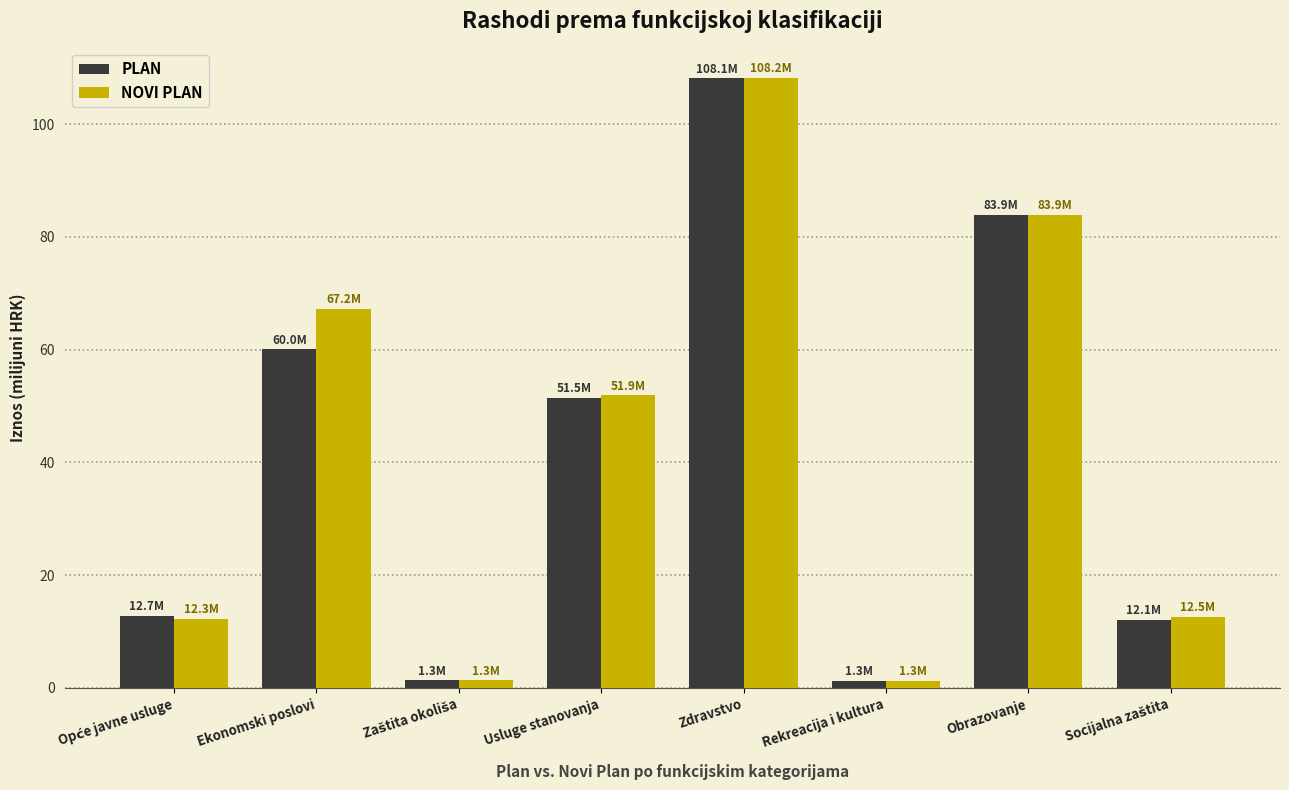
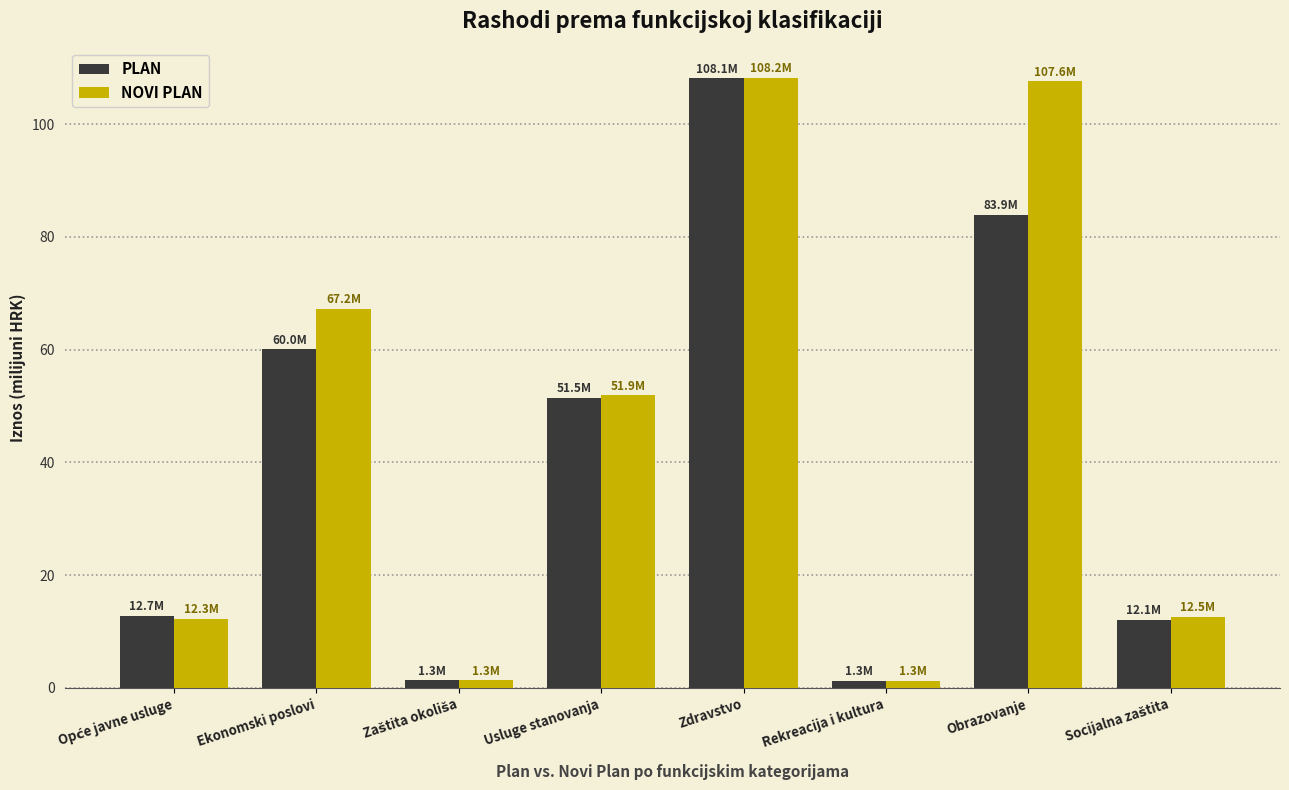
NOVI PLAN, Obrazovanje: 83.9M -> 107.6M
